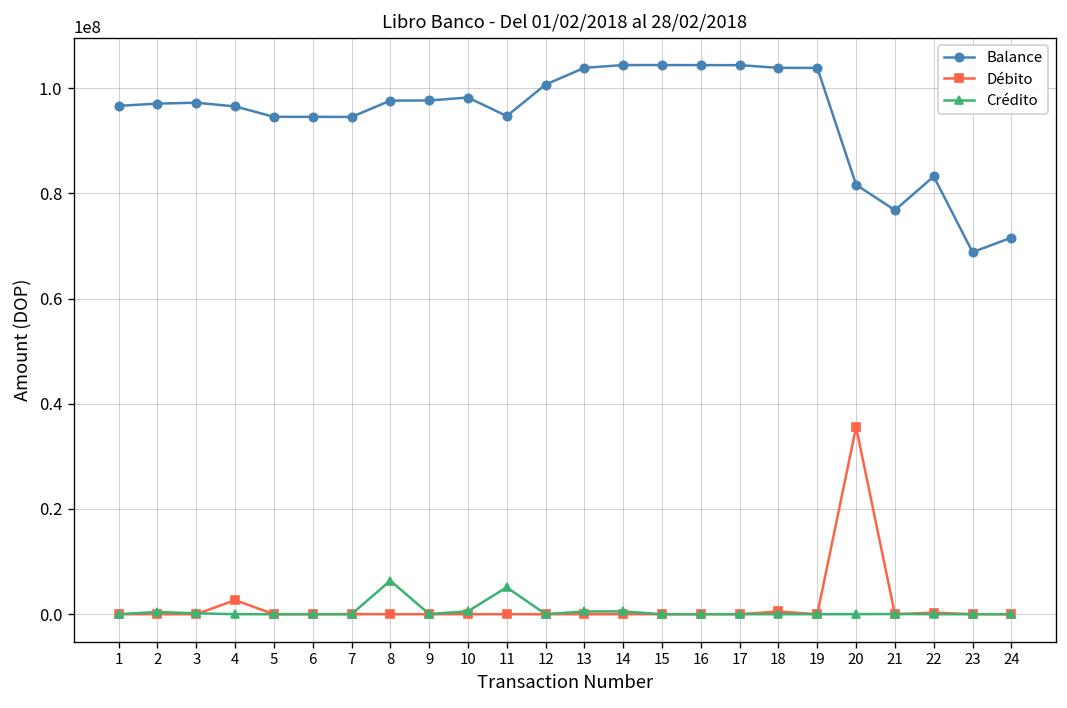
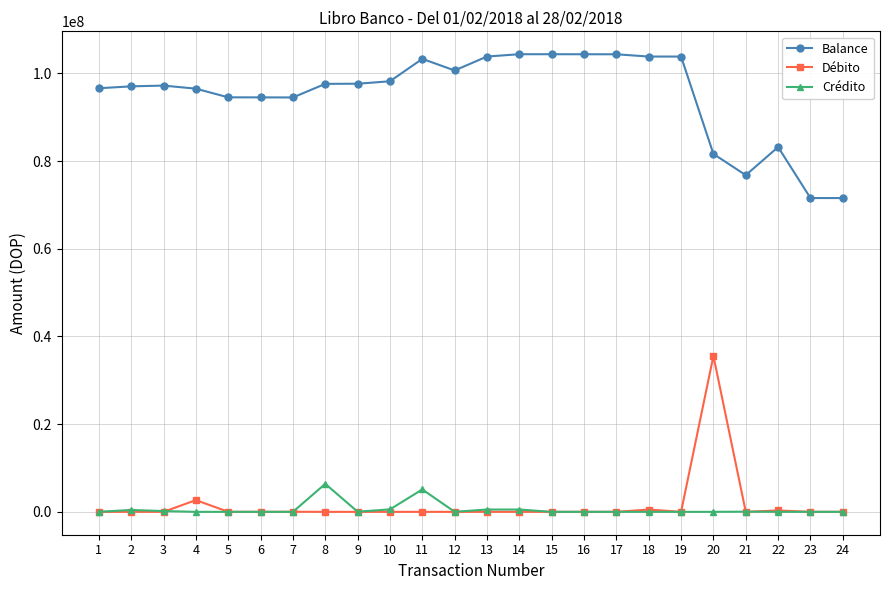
Balance, 11: 95000000 -> 103000000
Balance, 23: 69000000 -> 72000000
